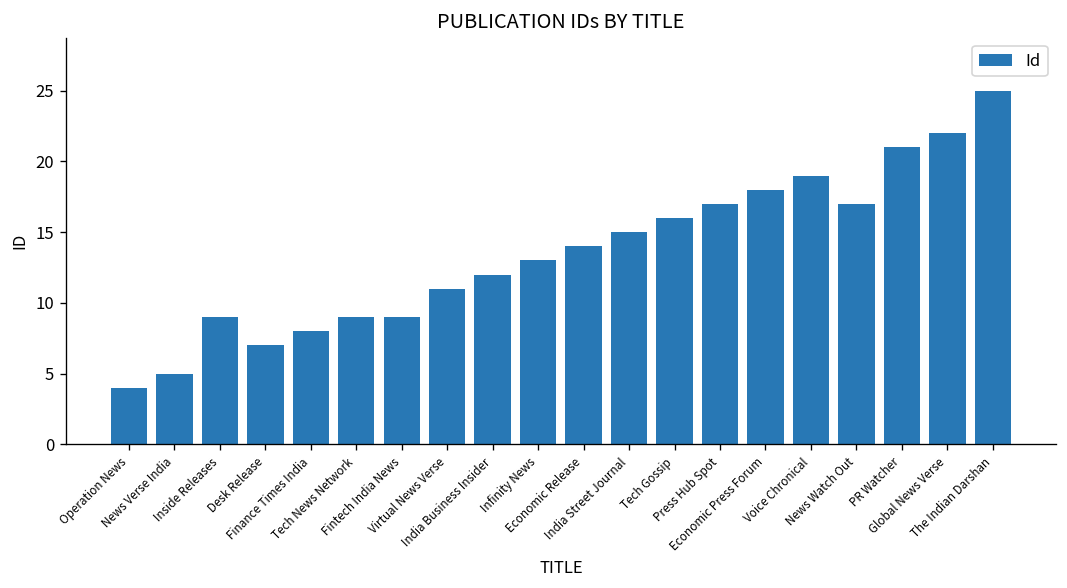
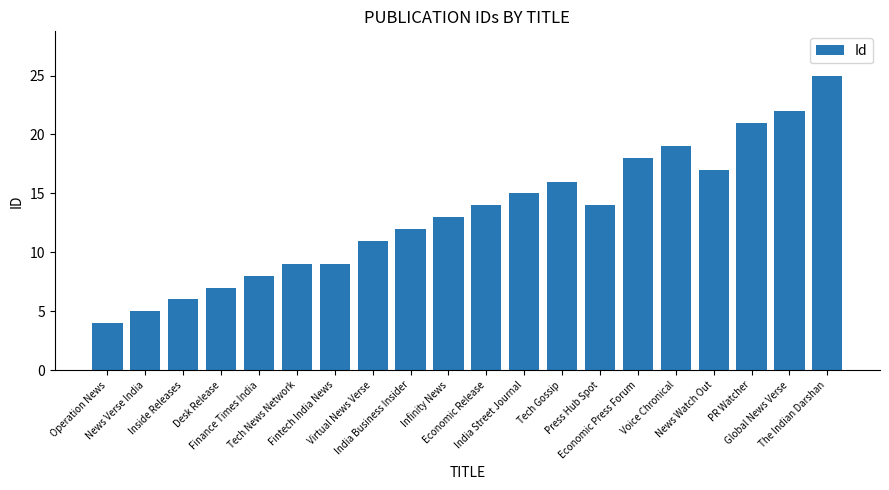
Inside Releases: 9 -> 6
Press Hub Spot: 17 -> 14
